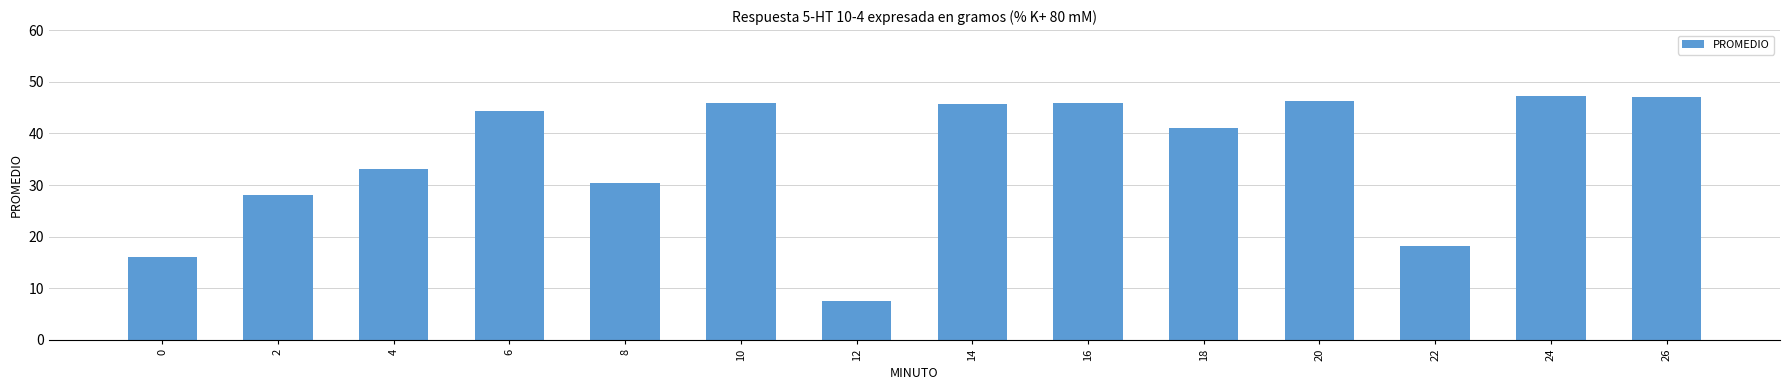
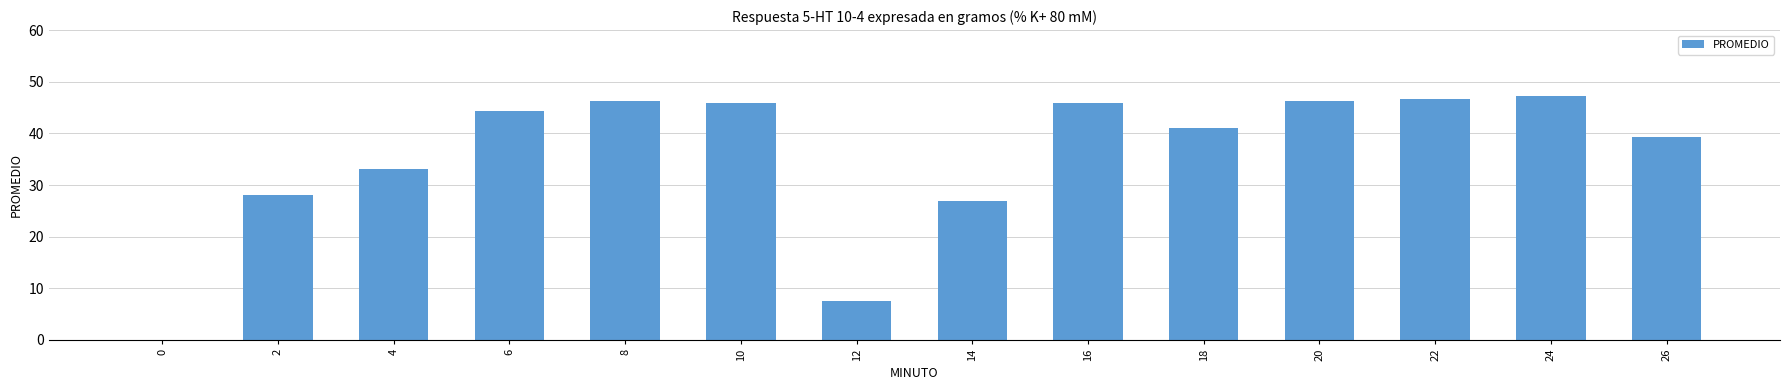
0: 16 -> 0
8: 30 -> 46
14: 46 -> 27
22: 18 -> 47
26: 47 -> 39
